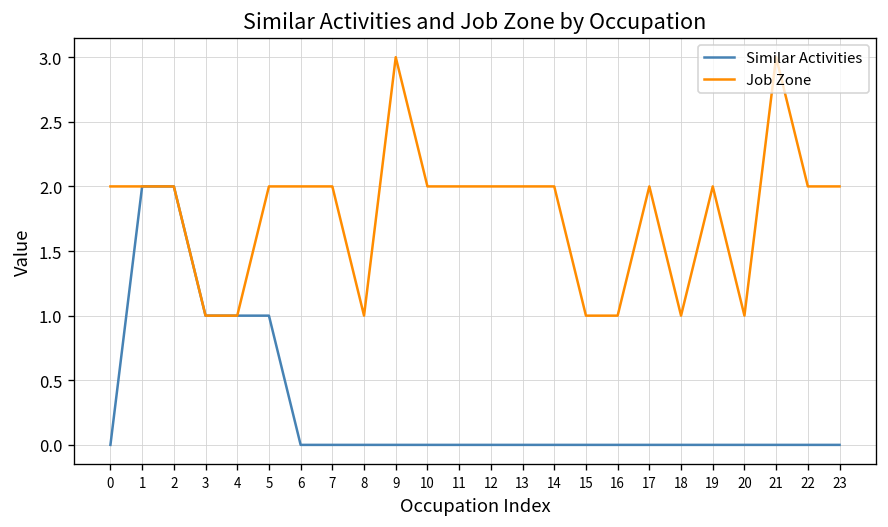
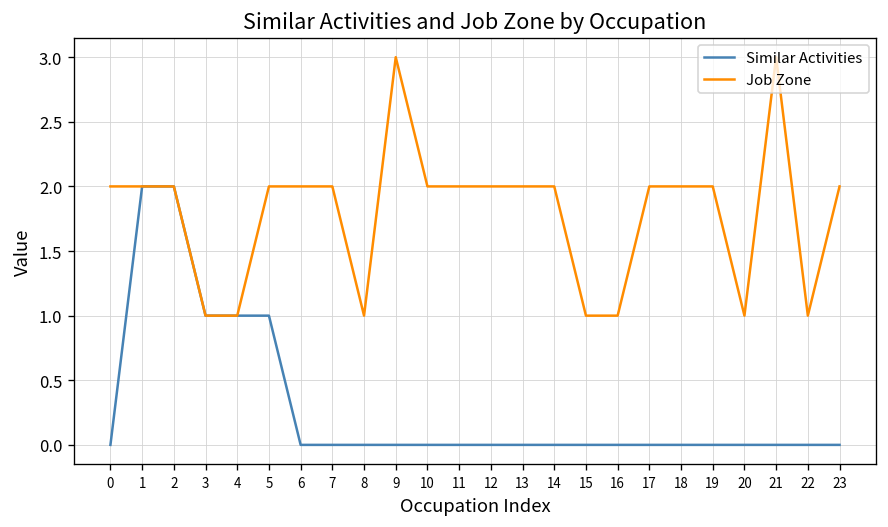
Job Zone, 18: 1 -> 2
Job Zone, 22: 2 -> 1
